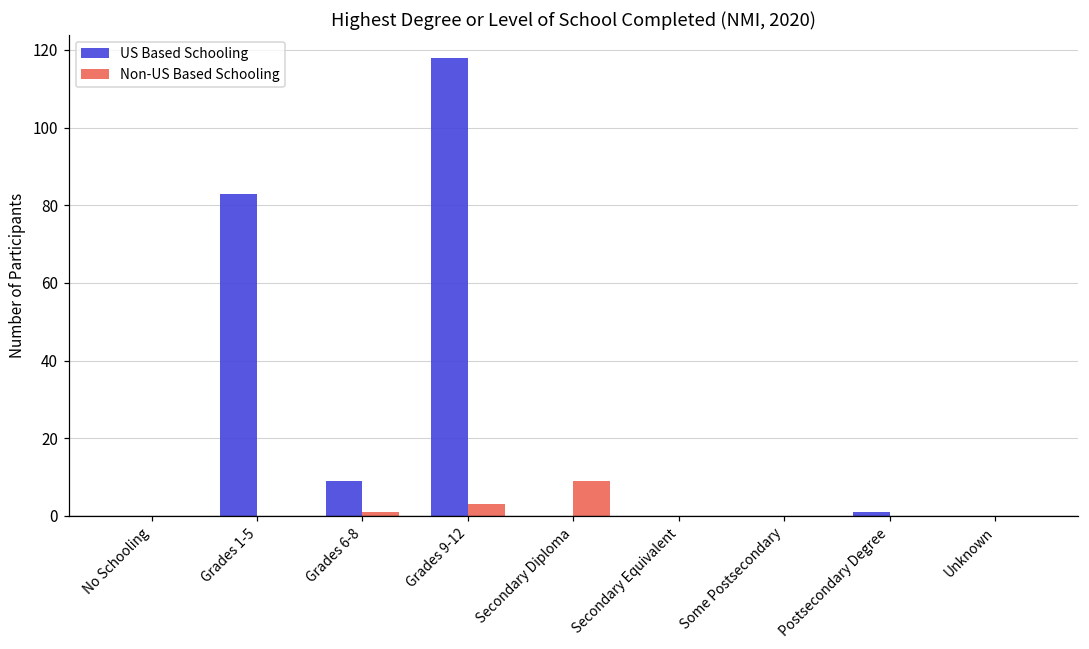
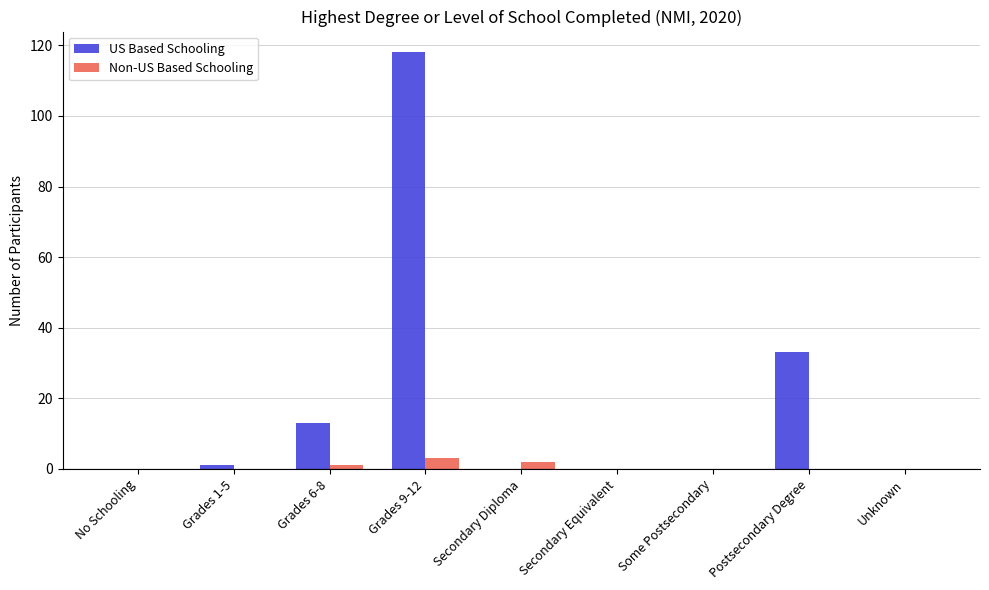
US Based Schooling, Grades 1-5: 83 -> 1
US Based Schooling, Grades 6-8: 9 -> 13
Non-US Based Schooling, Secondary Diploma: 9 -> 2
US Based Schooling, Postsecondary Degree: 1 -> 33
